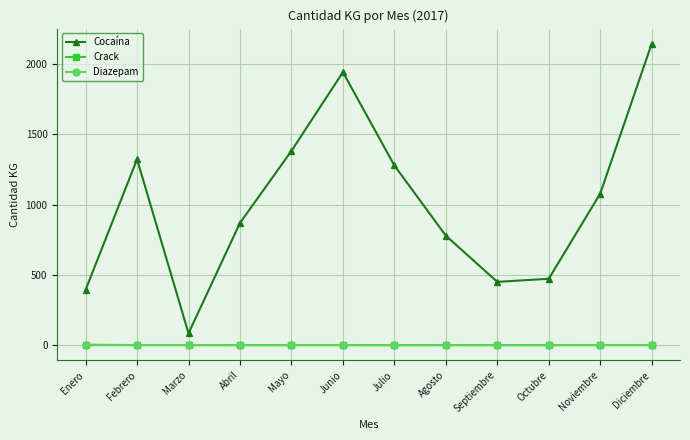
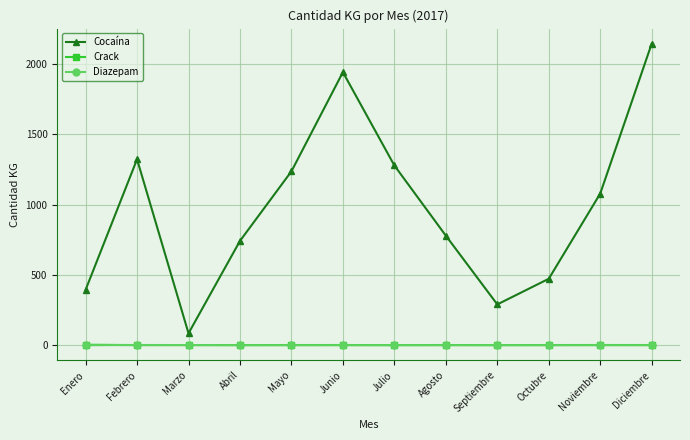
Cocaína, Abril: 870 -> 740
Cocaína, Mayo: 1380 -> 1240
Cocaína, Septiembre: 450 -> 290
